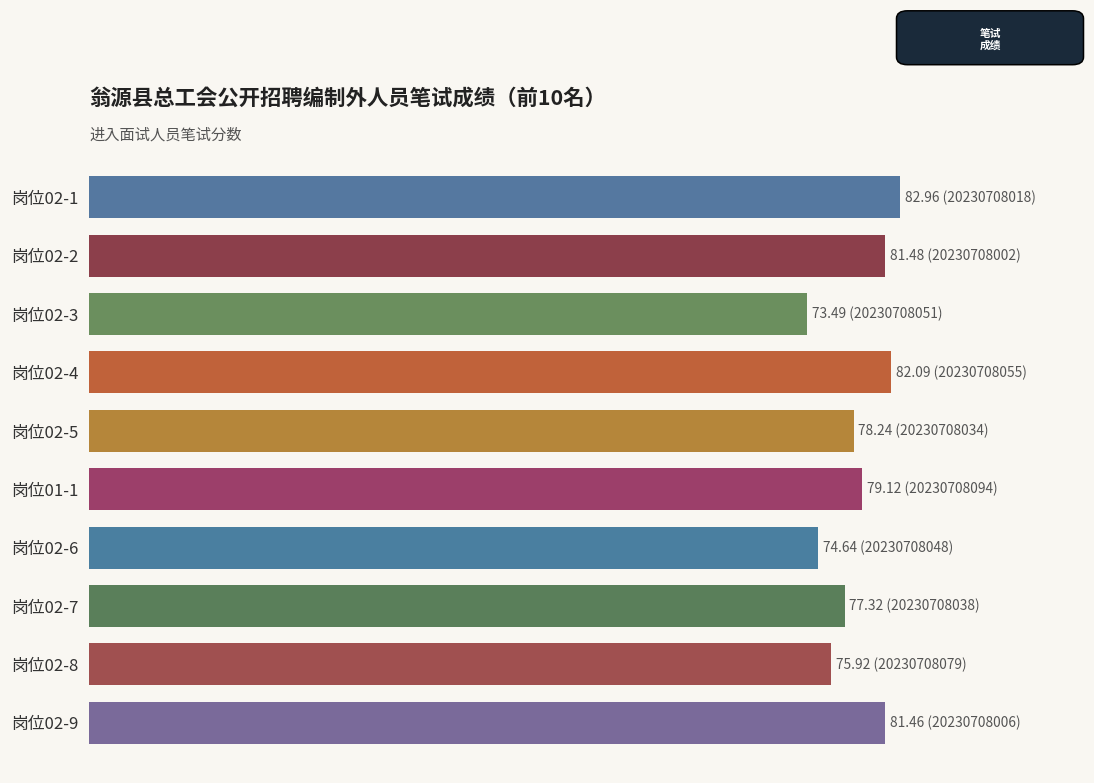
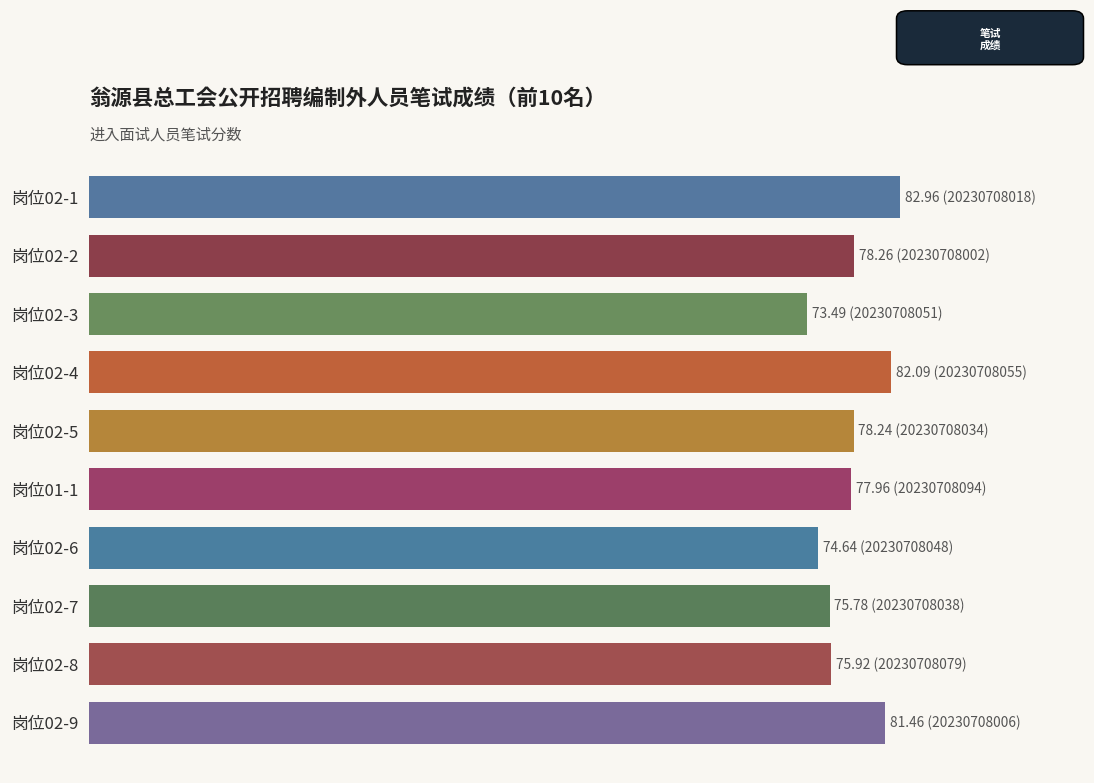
岗位02-2: 81.48 -> 78.26
岗位01-1: 79.12 -> 77.96
岗位02-7: 77.32 -> 75.78
